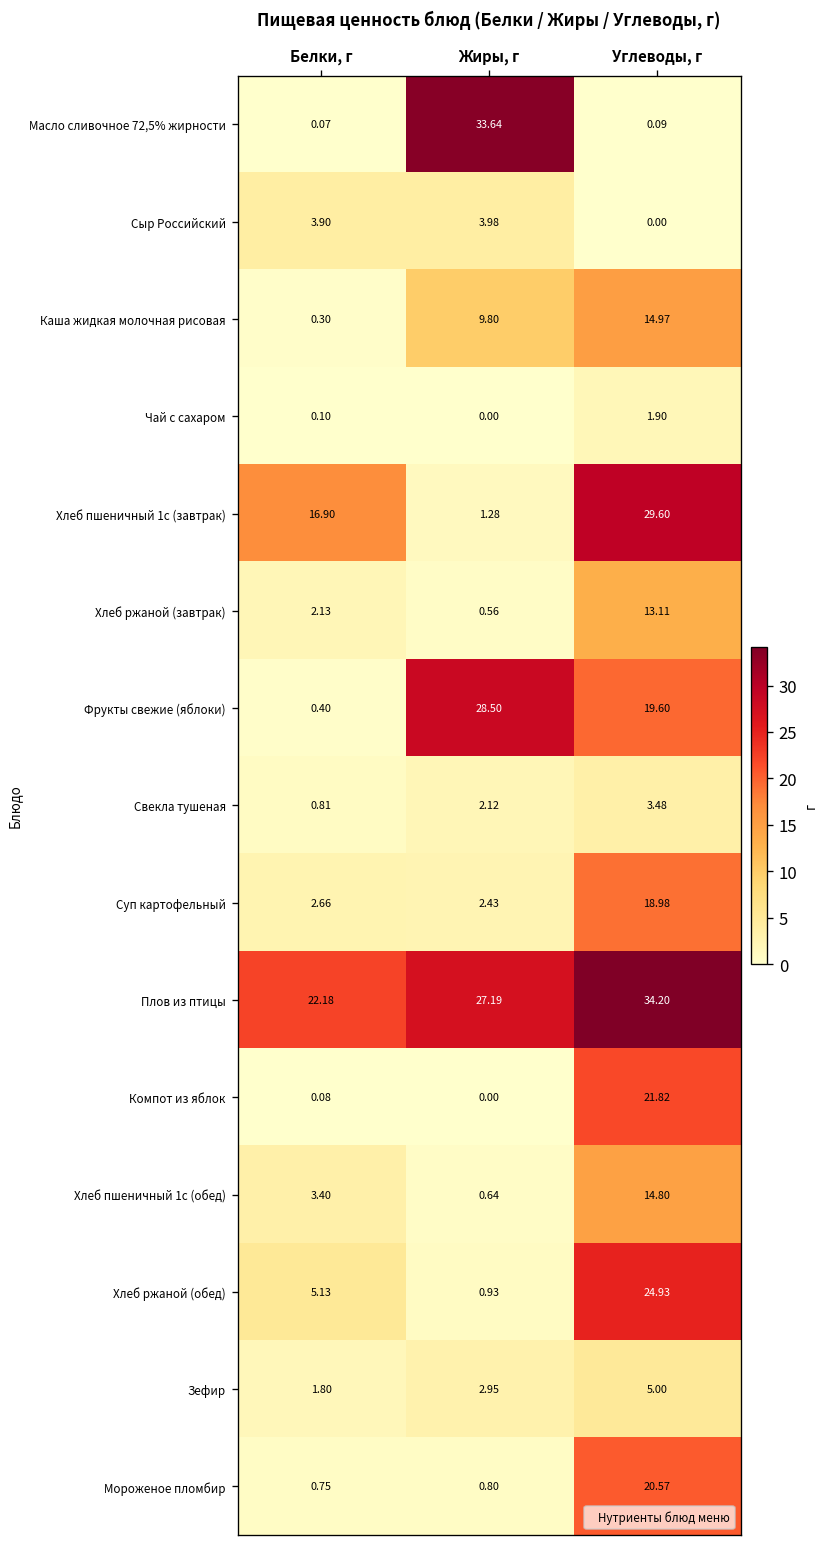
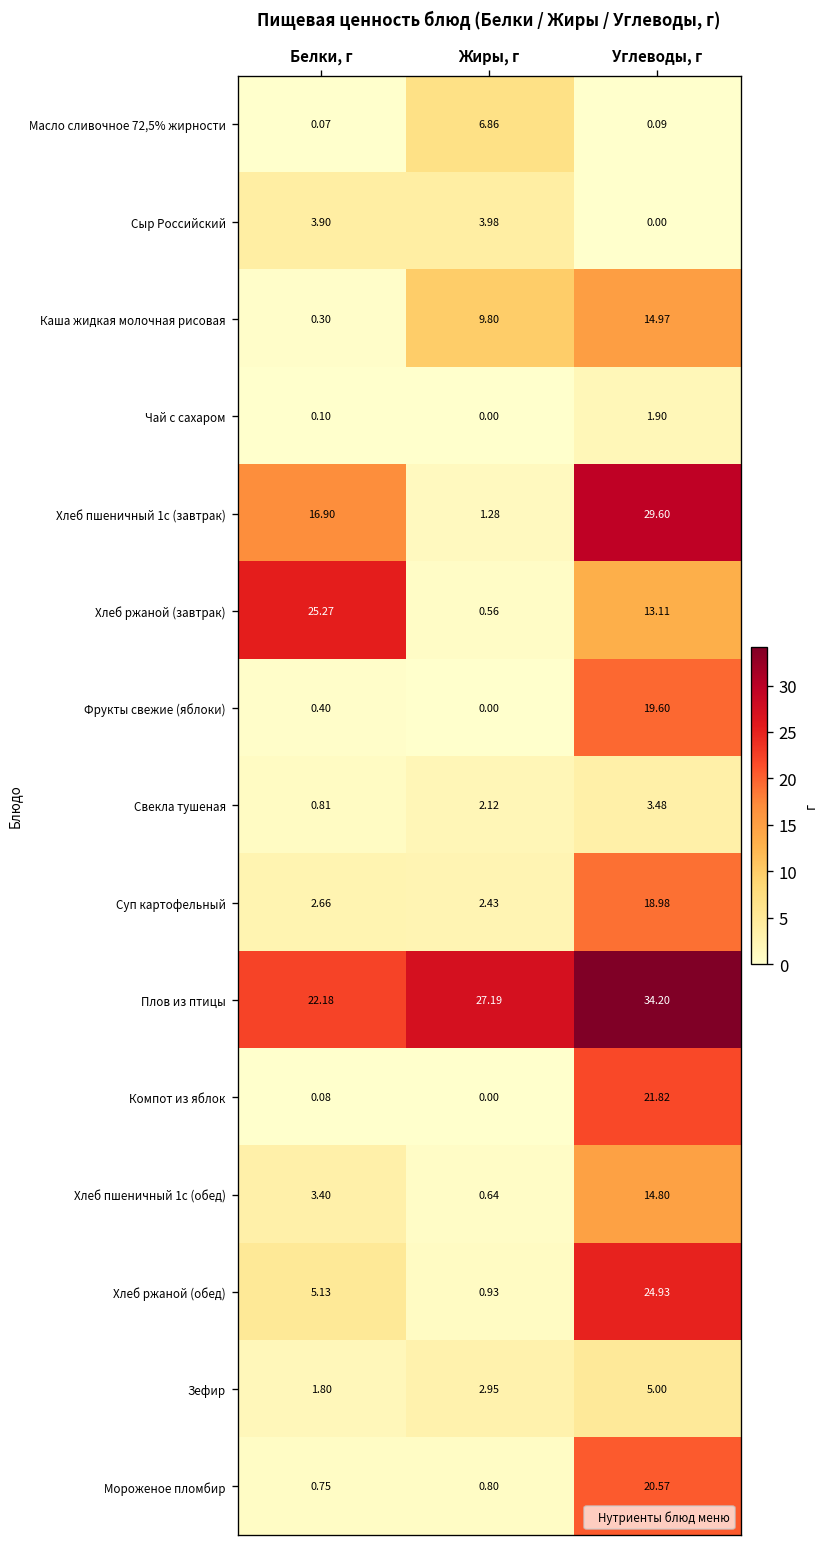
Масло сливочное 72,5% жирности, Жиры, г: 33.64 -> 6.86
Хлеб ржаной (завтрак), Белки, г: 2.13 -> 25.27
Фрукты свежие (яблоки), Жиры, г: 28.50 -> 0.00
